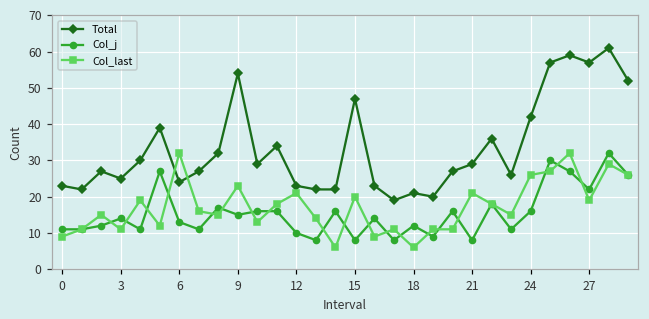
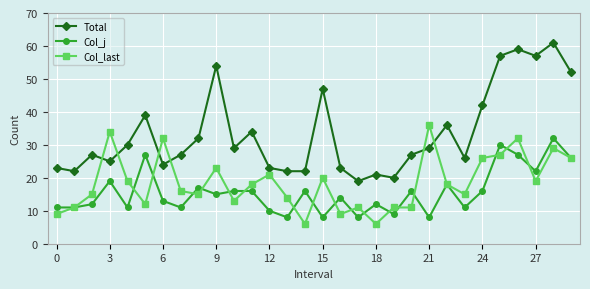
Col_j, 3: 14 -> 19
Col_last, 3: 11 -> 34
Col_last, 21: 21 -> 36
